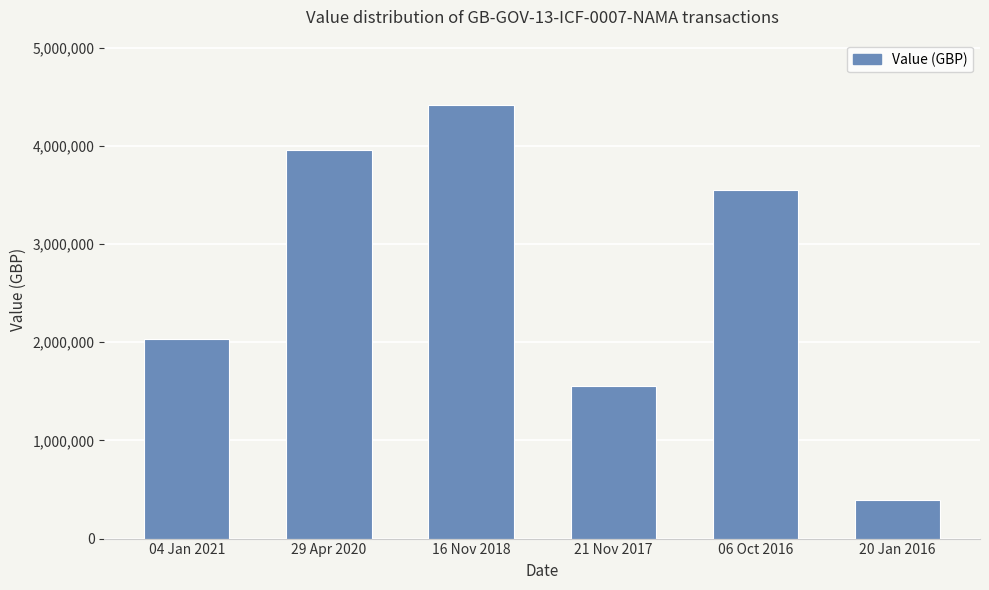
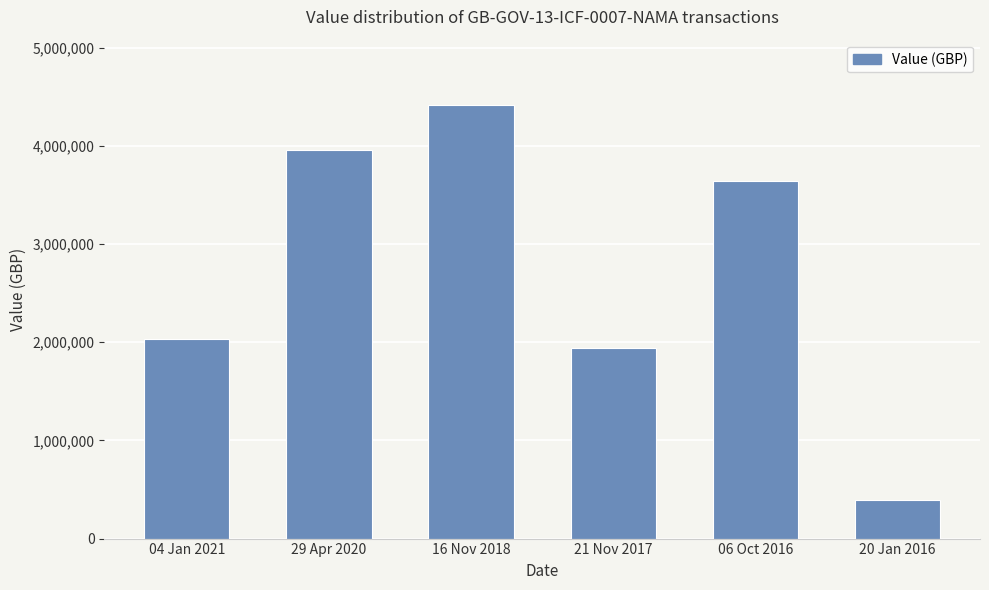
21 Nov 2017: 1,600,000 -> 1,900,000
06 Oct 2016: 3,550,000 -> 3,640,000
